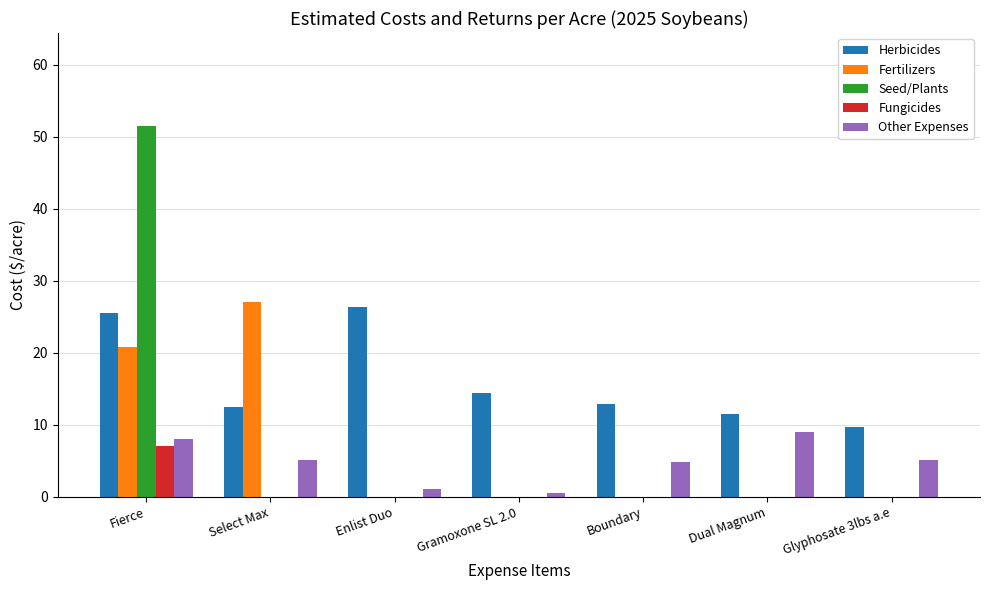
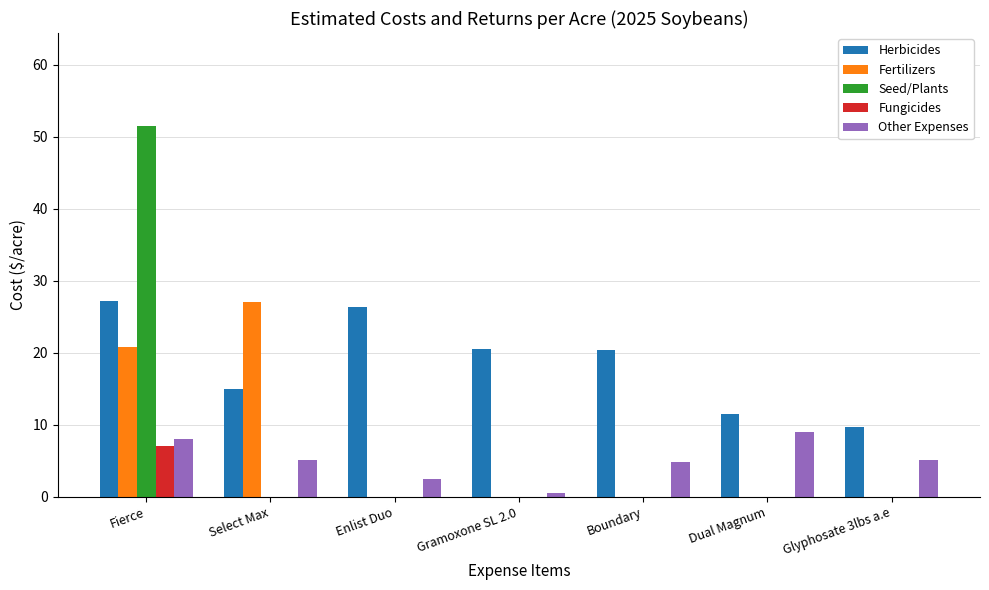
Herbicides, Fierce: 26 -> 27
Herbicides, Select Max: 12 -> 15
Other Expenses, Enlist Duo: 1 -> 2
Herbicides, Gramoxone SL 2.0: 14 -> 20
Herbicides, Boundary: 13 -> 20
